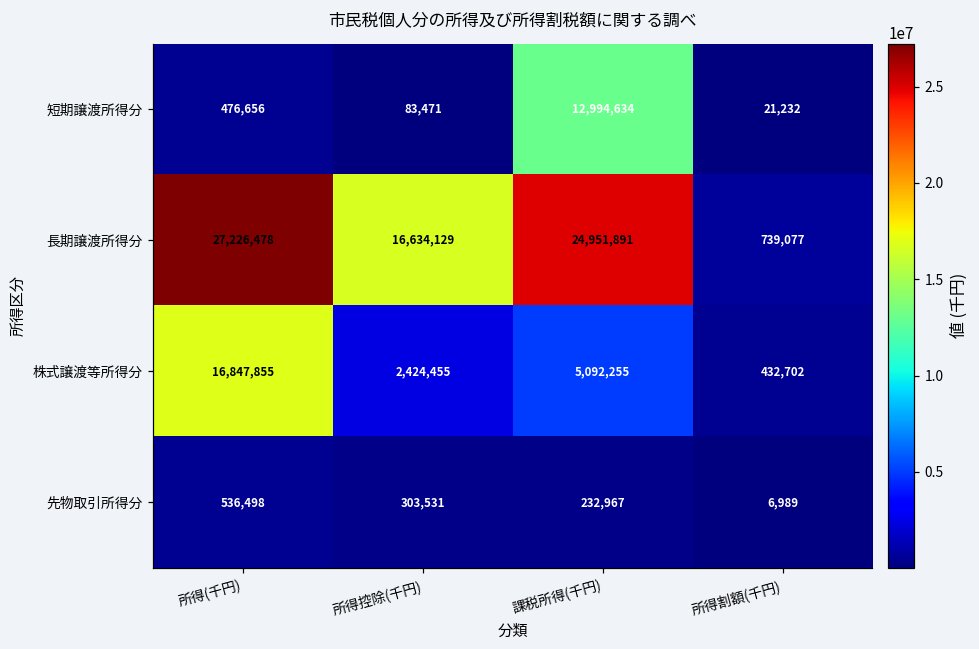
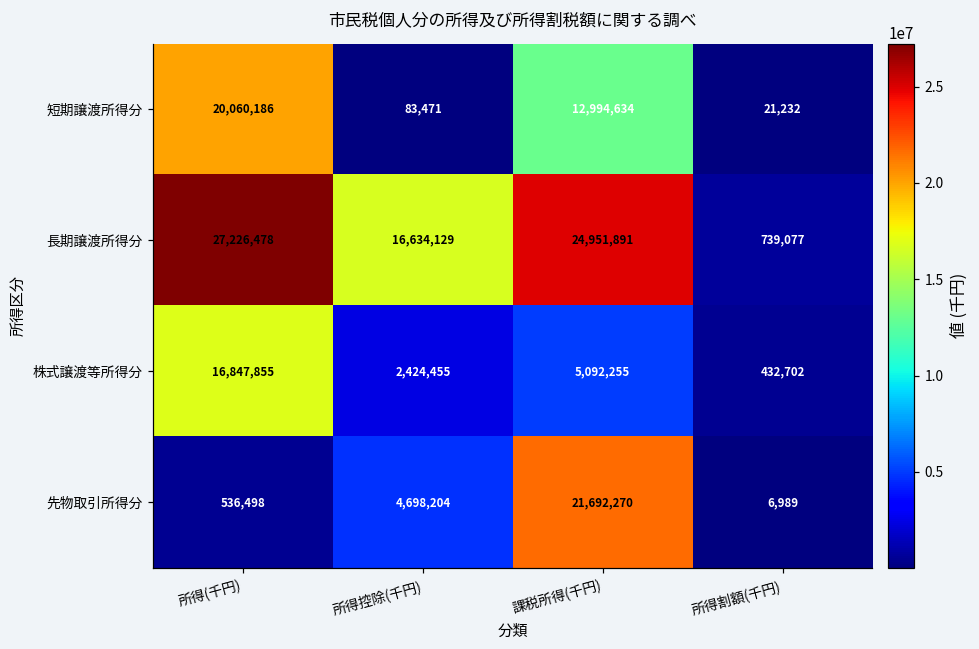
短期譲渡所得分, 所得(千円): 476,656 -> 20,060,186
先物取引所得分, 所得控除(千円): 303,531 -> 4,698,204
先物取引所得分, 課税所得(千円): 232,967 -> 21,692,270
